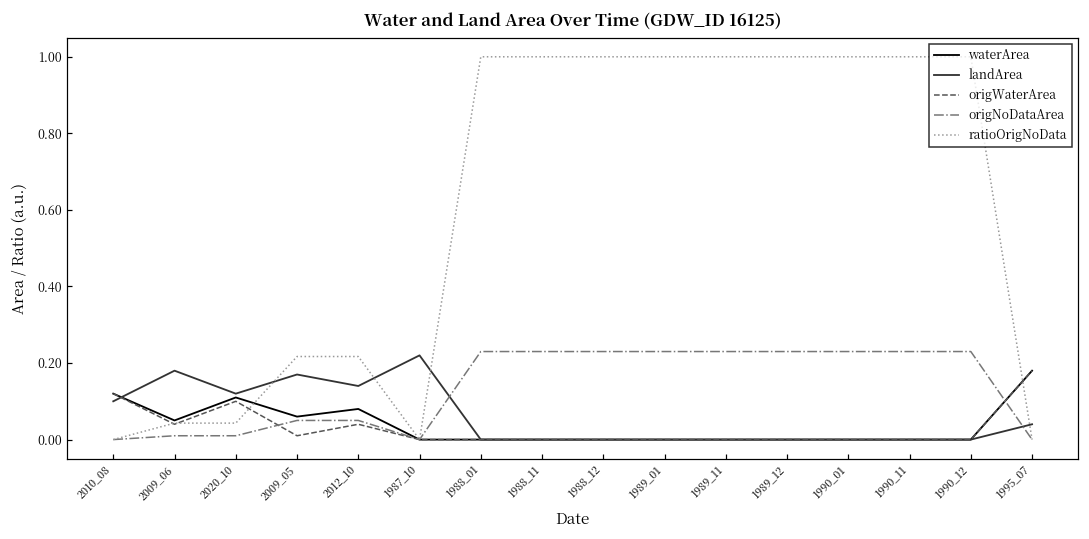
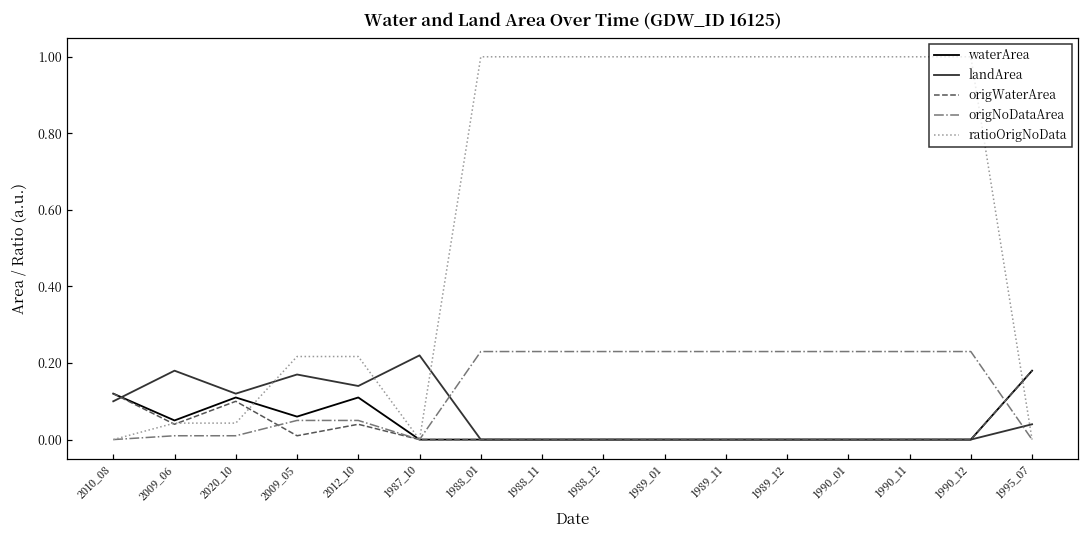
waterArea, 2012_10: 0.08 -> 0.11
